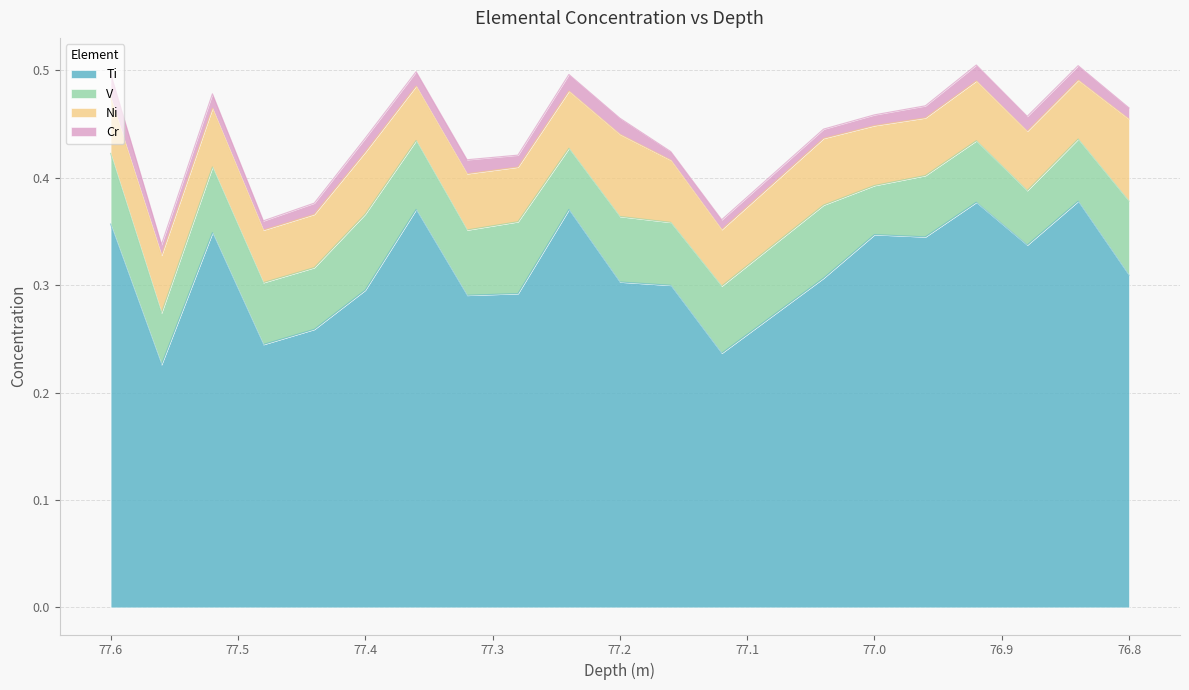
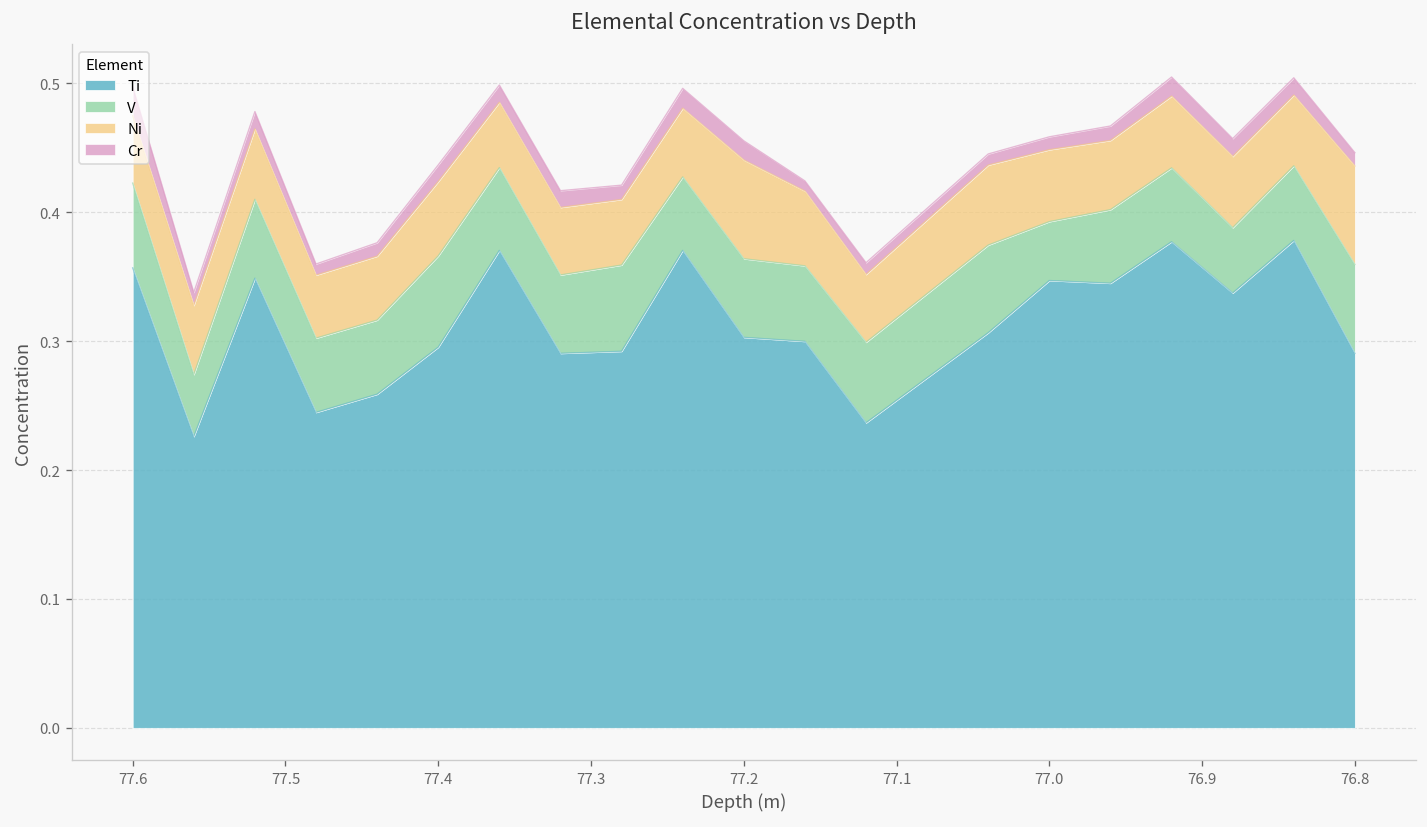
Ti, 76.8: 0.309 -> 0.291
